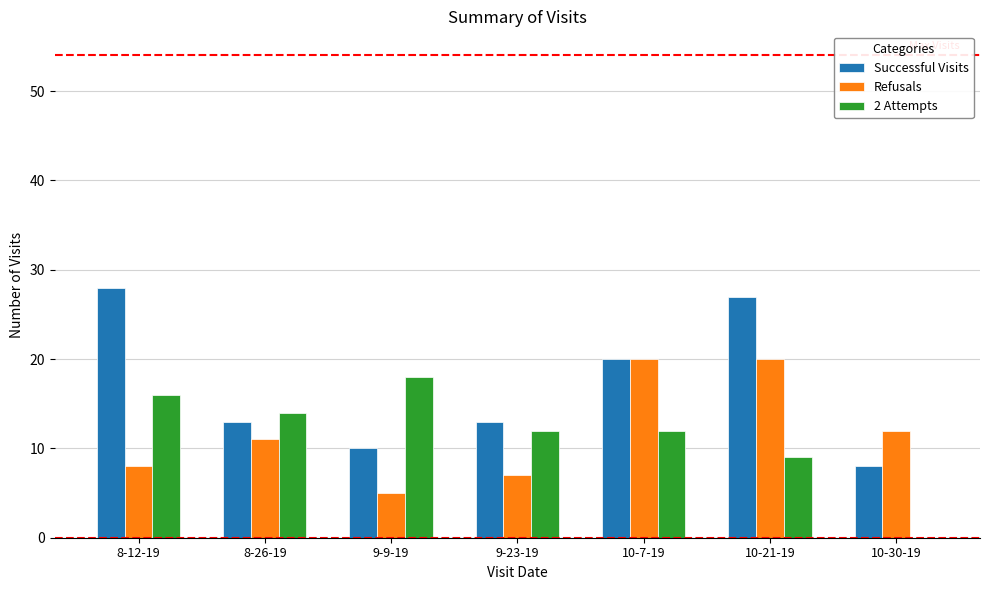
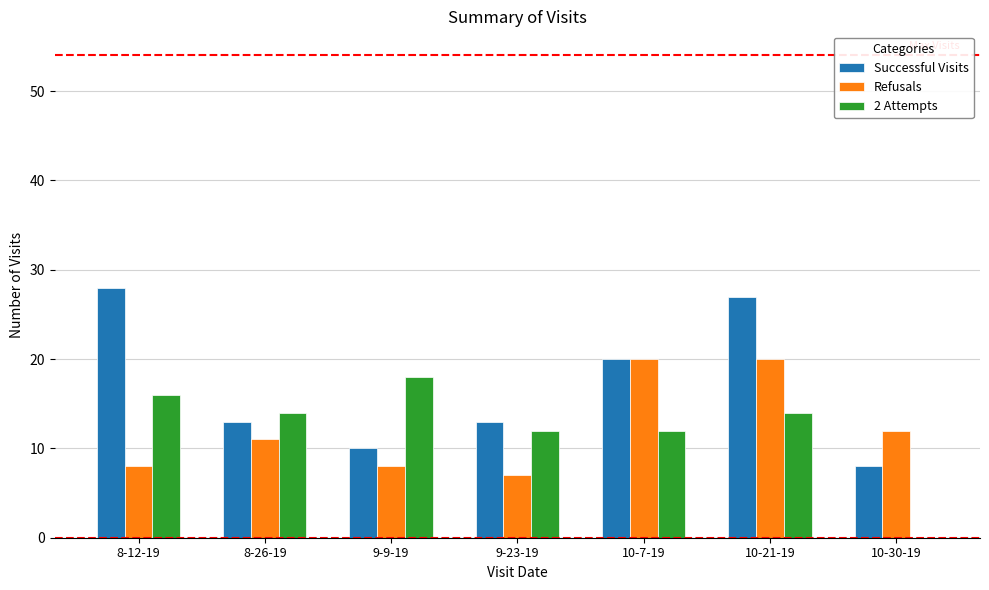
Refusals, 9-9-19: 5 -> 8
2 Attempts, 10-21-19: 9 -> 14
